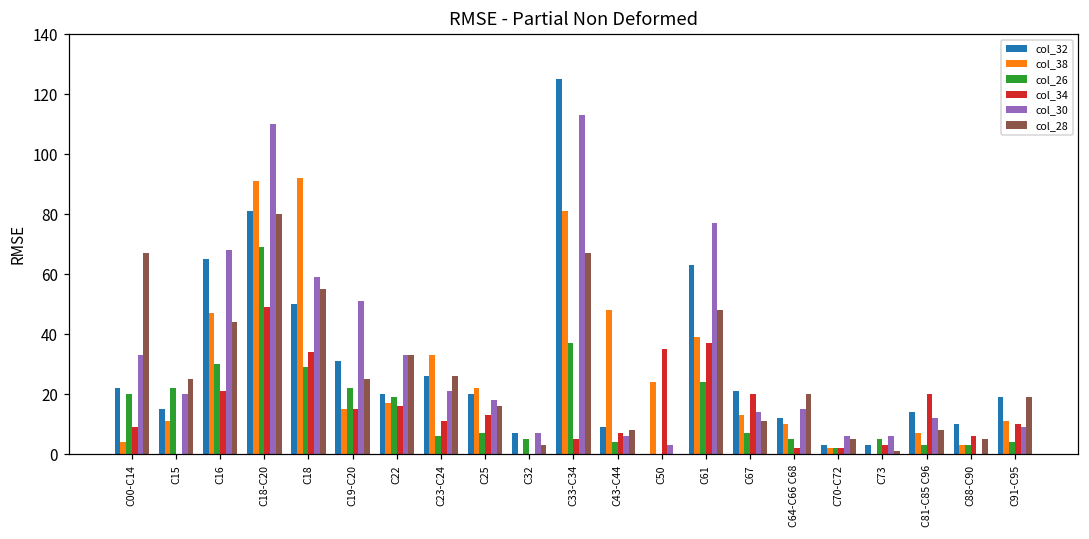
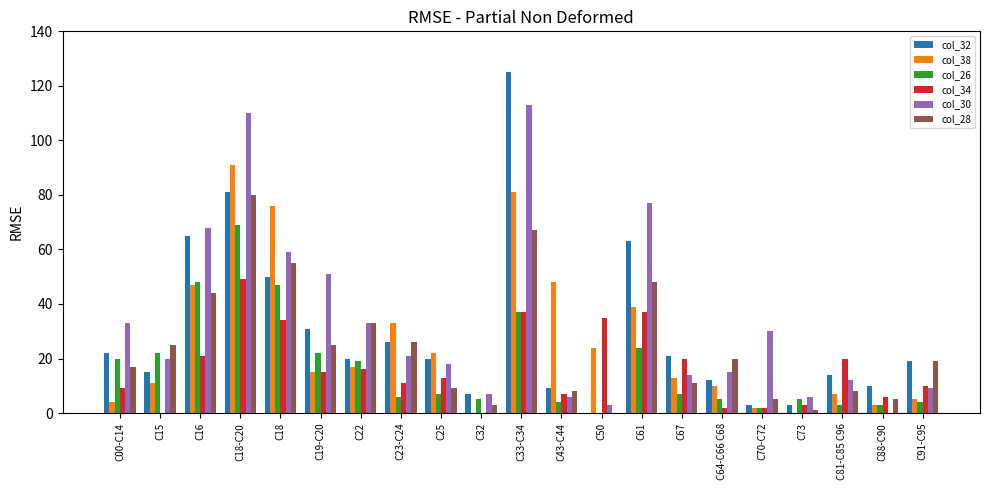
col_28, C00-C14: 67 -> 17
col_26, C16: 30 -> 48
col_38, C18: 92 -> 76
col_26, C18: 29 -> 47
col_28, C25: 16 -> 9
col_34, C33-C34: 5 -> 37
col_30, C70-C72: 6 -> 30
col_38, C91-C95: 11 -> 5
